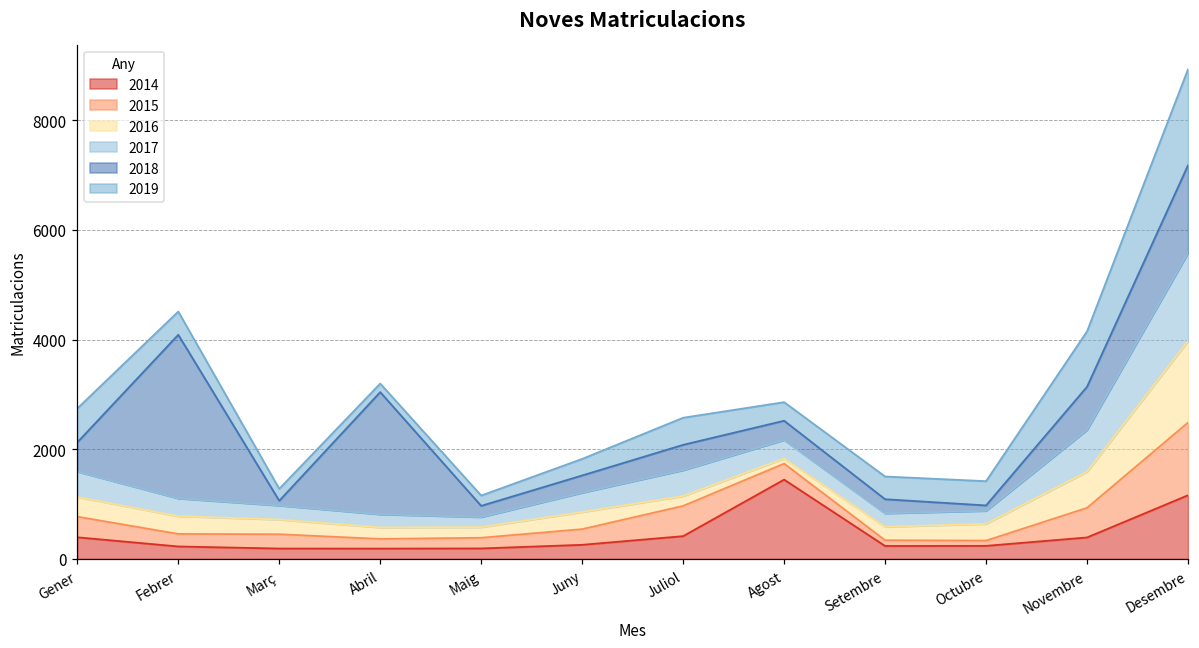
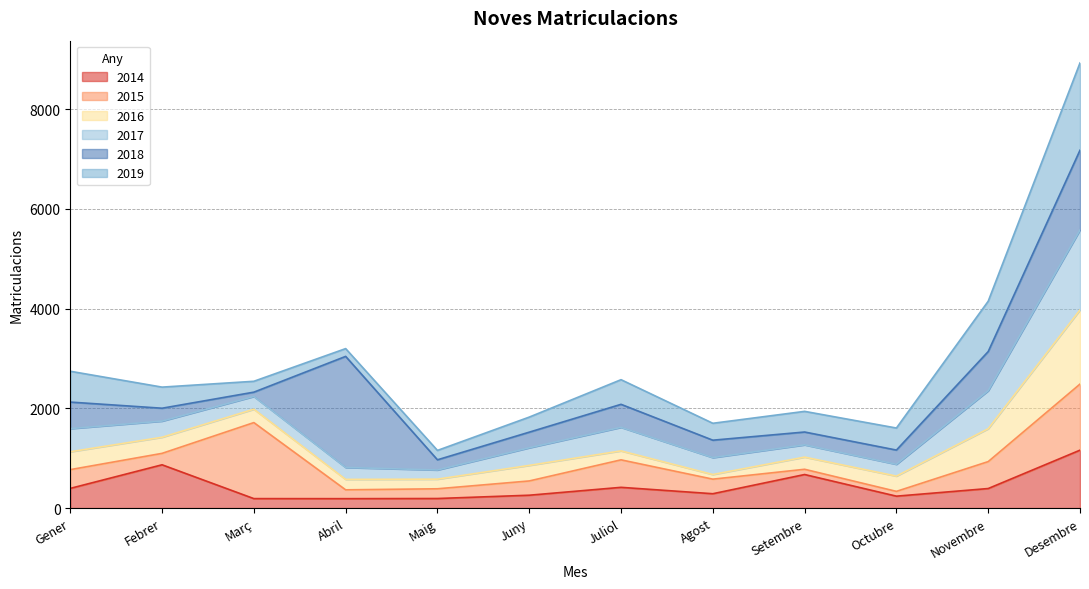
2014, Febrer: 200 -> 900
2018, Febrer: 3000 -> 300
2015, Març: 300 -> 1500
2014, Agost: 1400 -> 300
2014, Setembre: 200 -> 700
2018, Octubre: 100 -> 300
